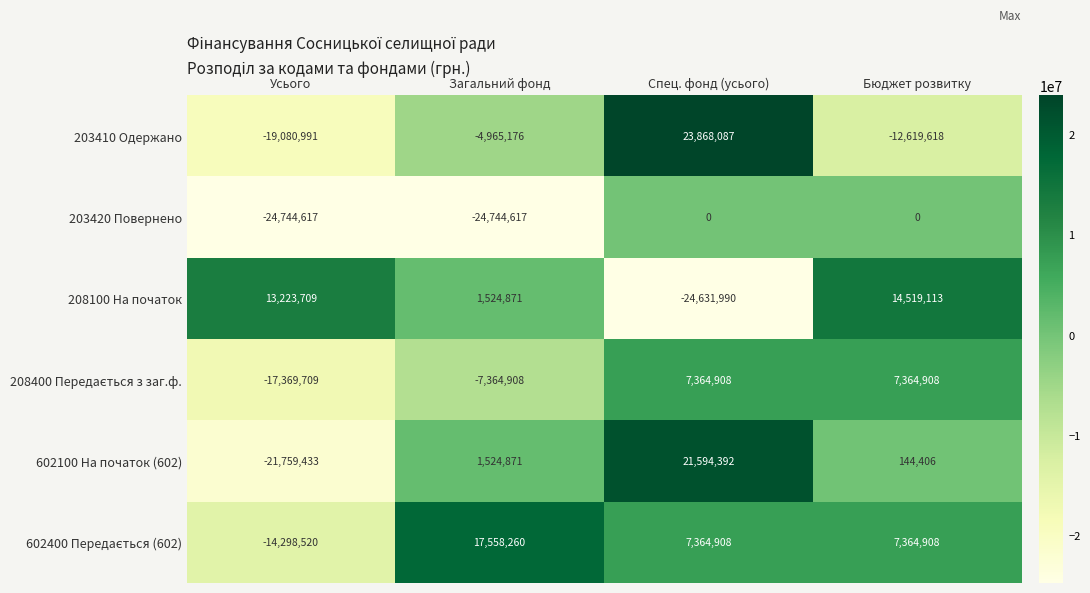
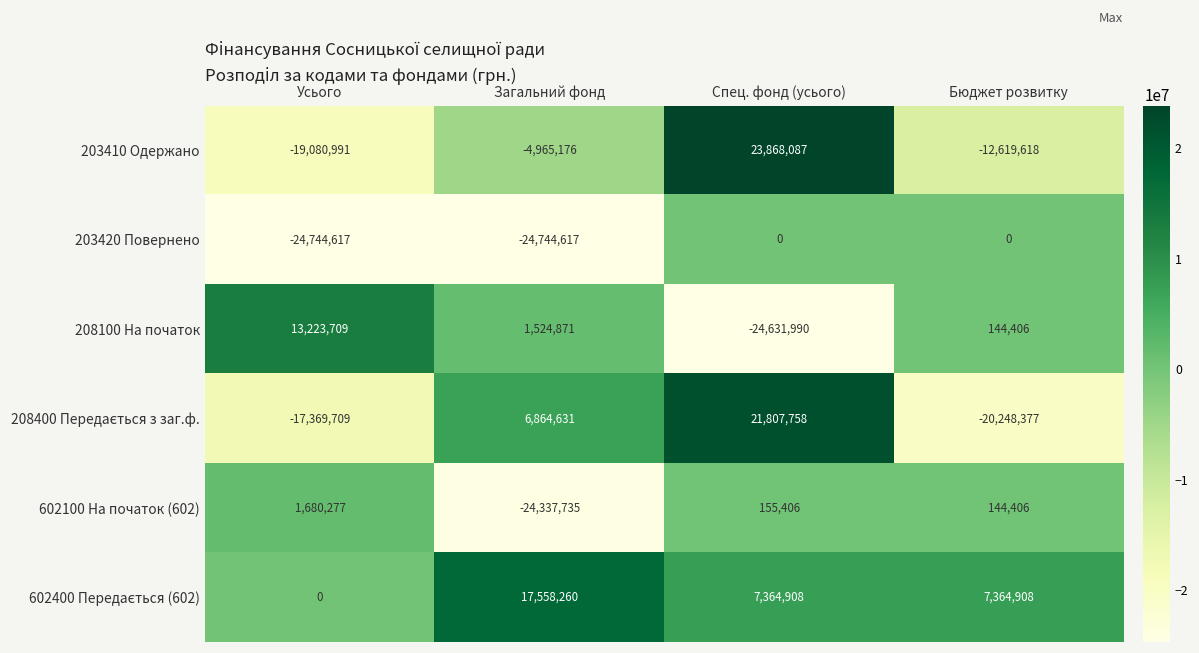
208100 На початок, Бюджет розвитку: 14,519,113 -> 144,406
208400 Передається з заг.ф., Загальний фонд: -7,364,908 -> 6,864,631
208400 Передається з заг.ф., Спец. фонд (усього): 7,364,908 -> 21,807,758
208400 Передається з заг.ф., Бюджет розвитку: 7,364,908 -> -20,248,377
602100 На початок (602), Усього: -21,759,433 -> 1,680,277
602100 На початок (602), Загальний фонд: 1,524,871 -> -24,337,735
602100 На початок (602), Спец. фонд (усього): 21,594,392 -> 155,406
602400 Передається (602), Усього: -14,298,520 -> 0
